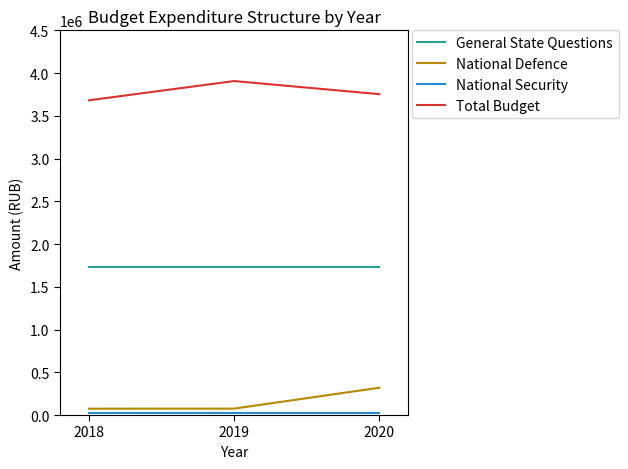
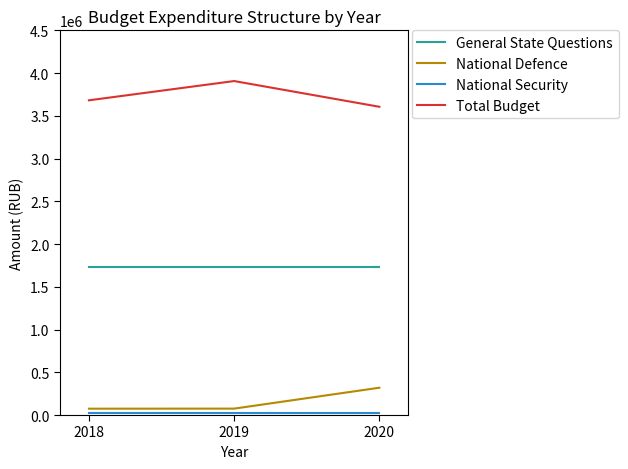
Total Budget, 2020: 3800000 -> 3600000
